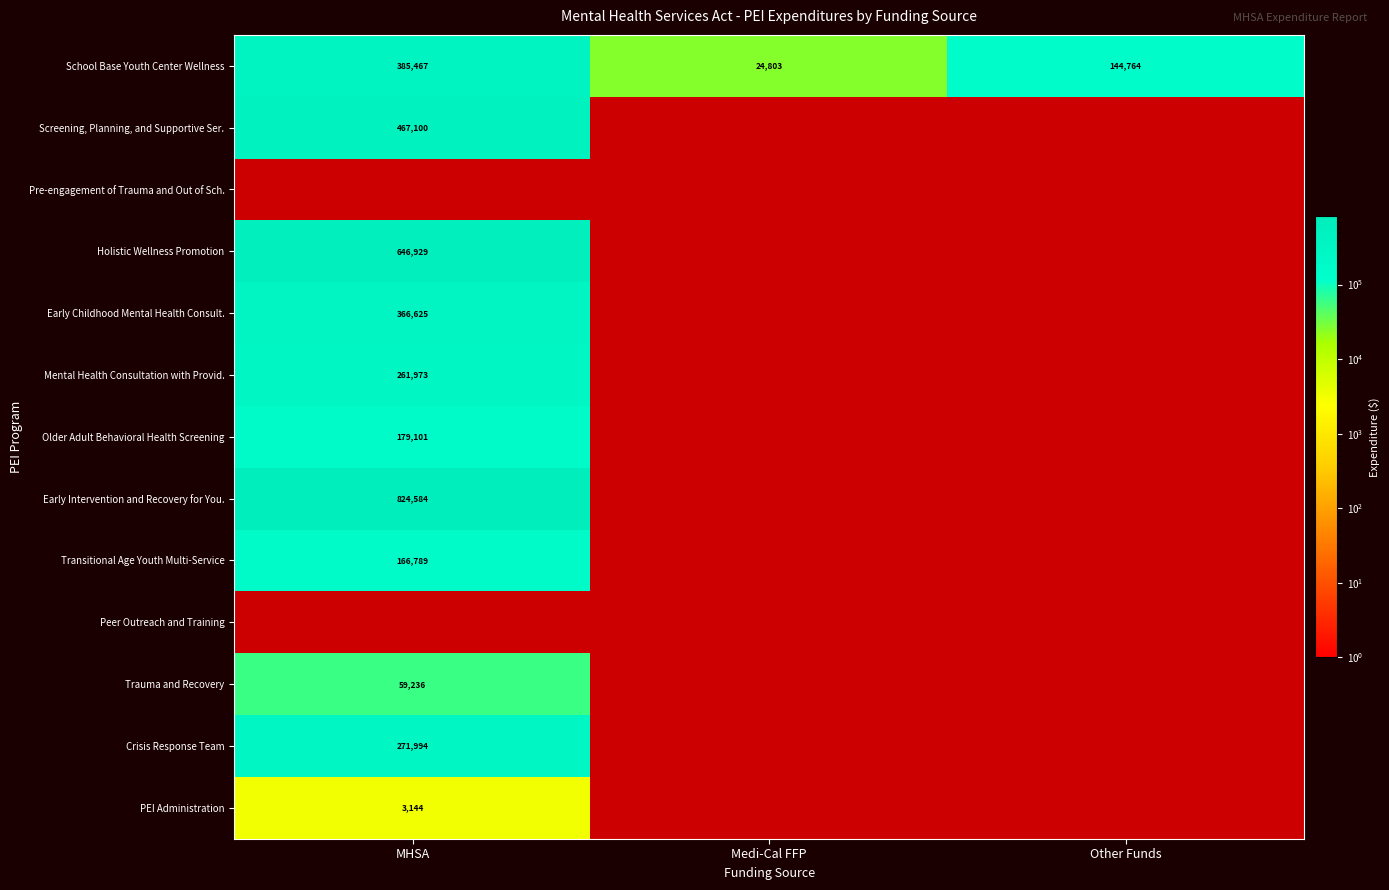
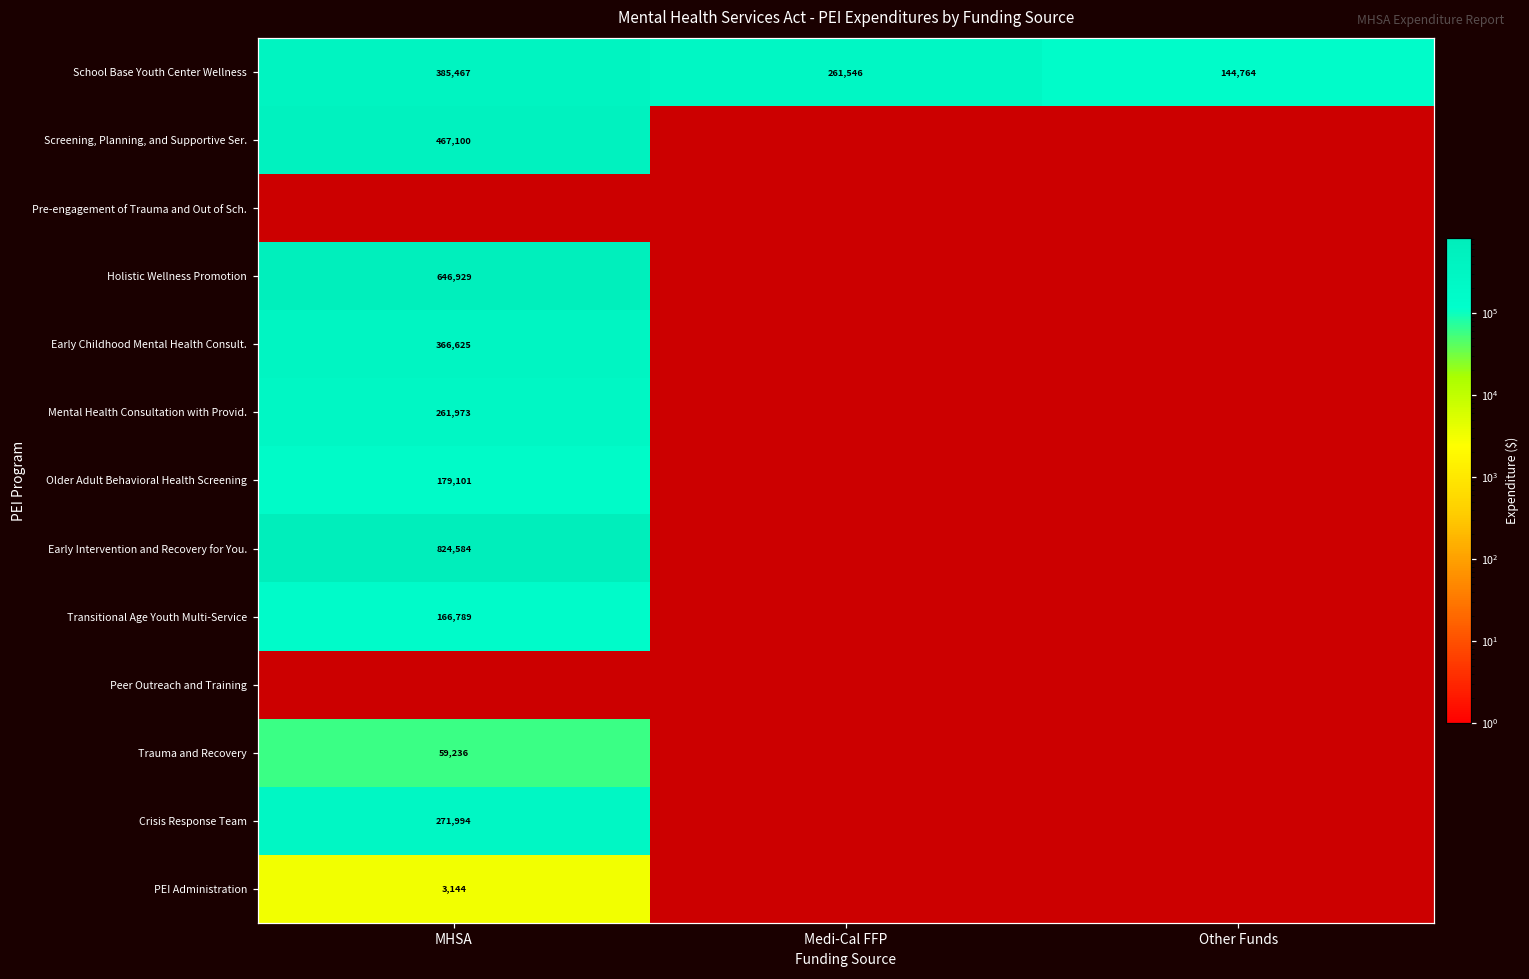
School Base Youth Center Wellness, Medi-Cal FFP: 24,803 -> 261,546
